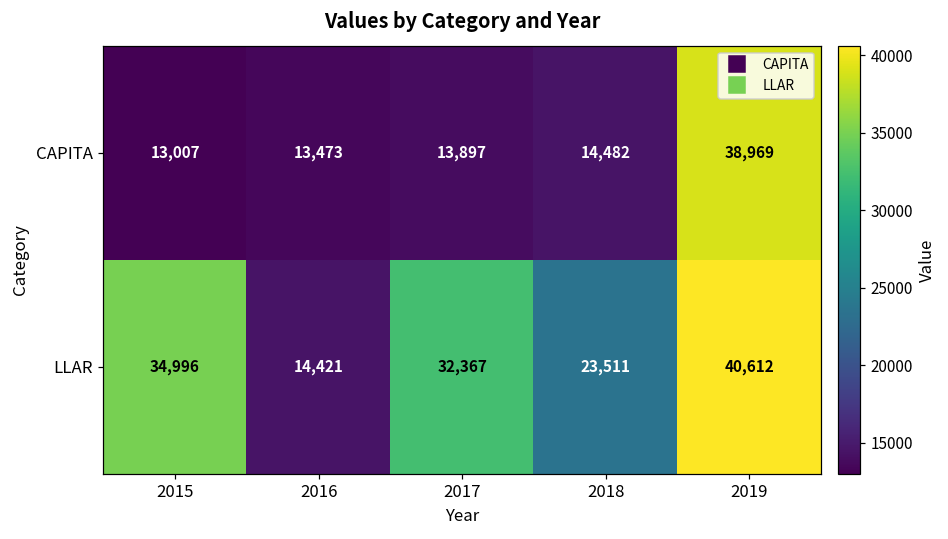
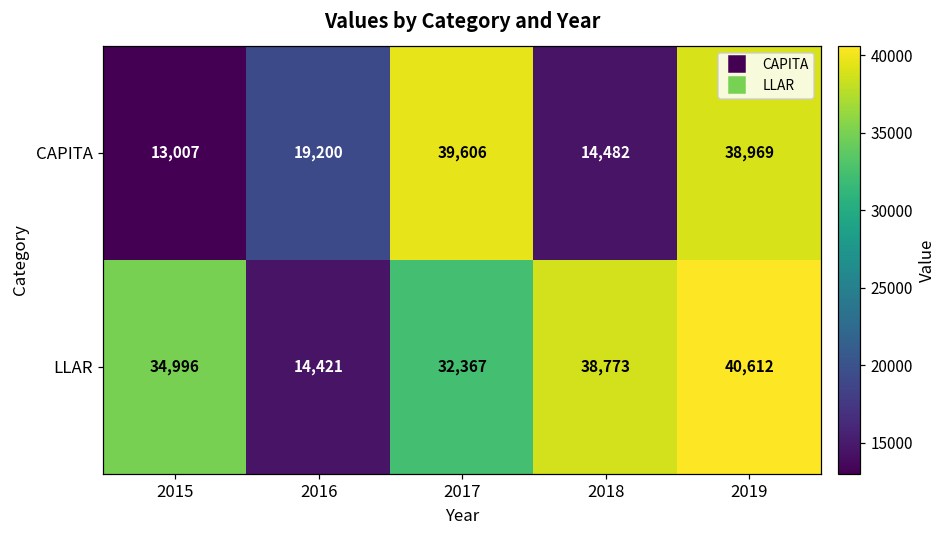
CAPITA, 2016: 13,473 -> 19,200
CAPITA, 2017: 13,897 -> 39,606
LLAR, 2018: 23,511 -> 38,773
